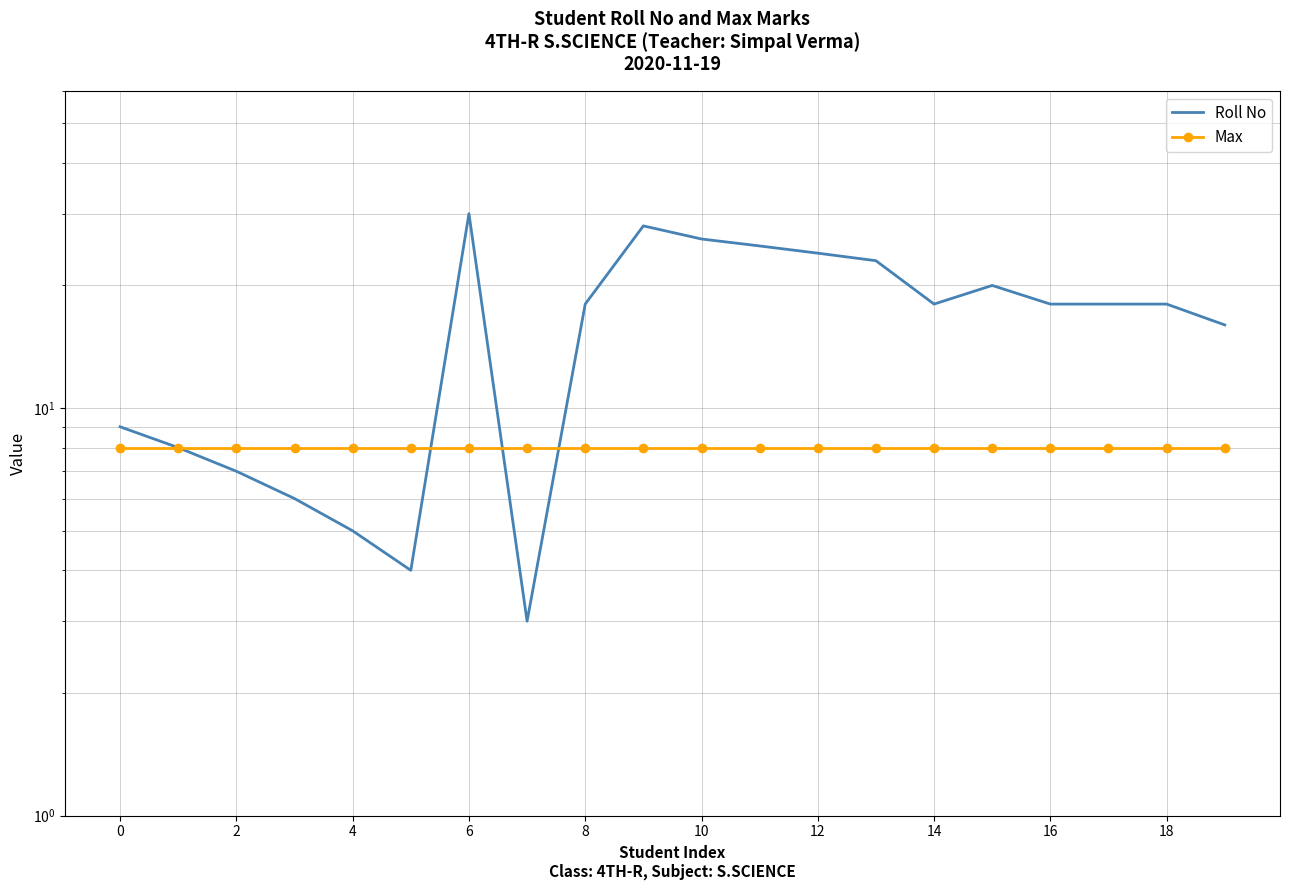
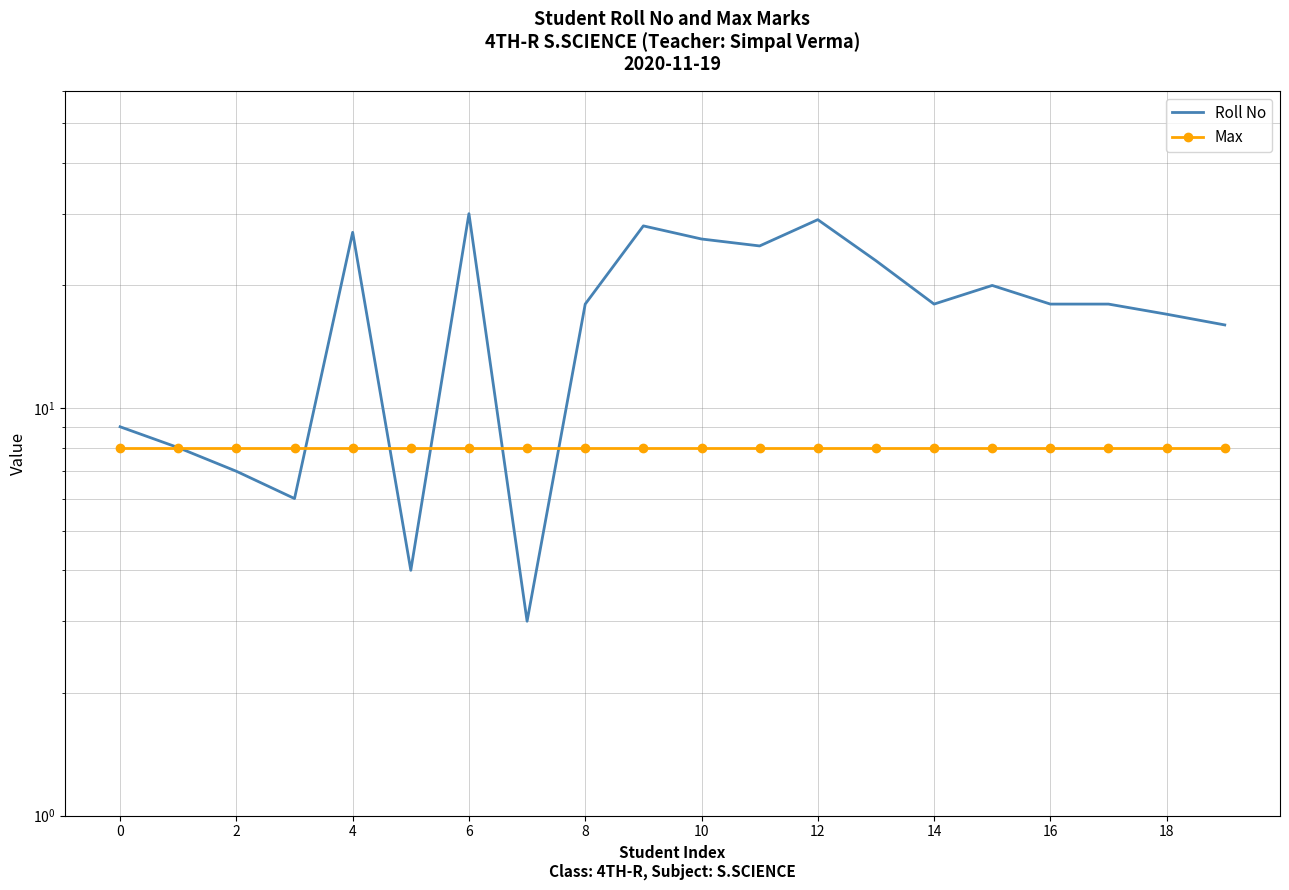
Roll No, 4: 5 -> 27
Roll No, 12: 24 -> 29
Roll No, 18: 18 -> 17
